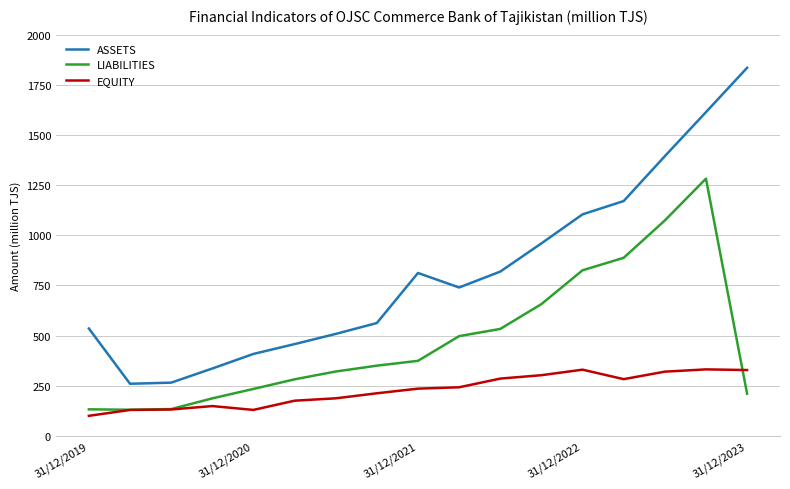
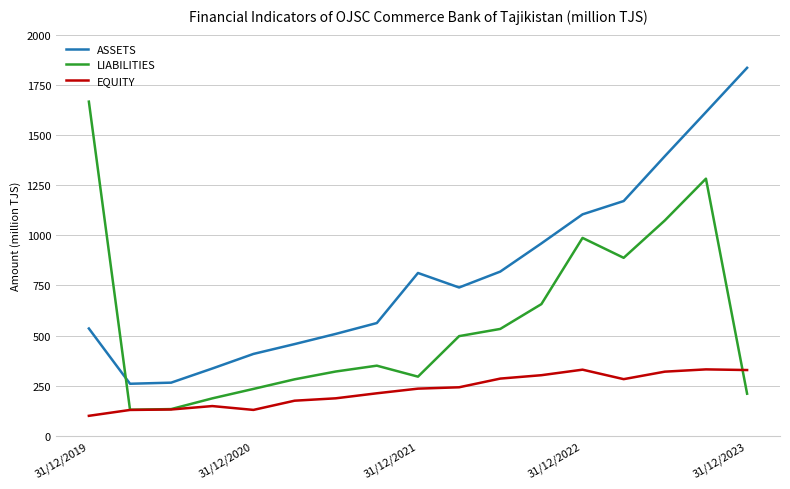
LIABILITIES, 31/12/2019: 130 -> 1670
LIABILITIES, 31/12/2021: 370 -> 300
LIABILITIES, 31/12/2022: 830 -> 990
